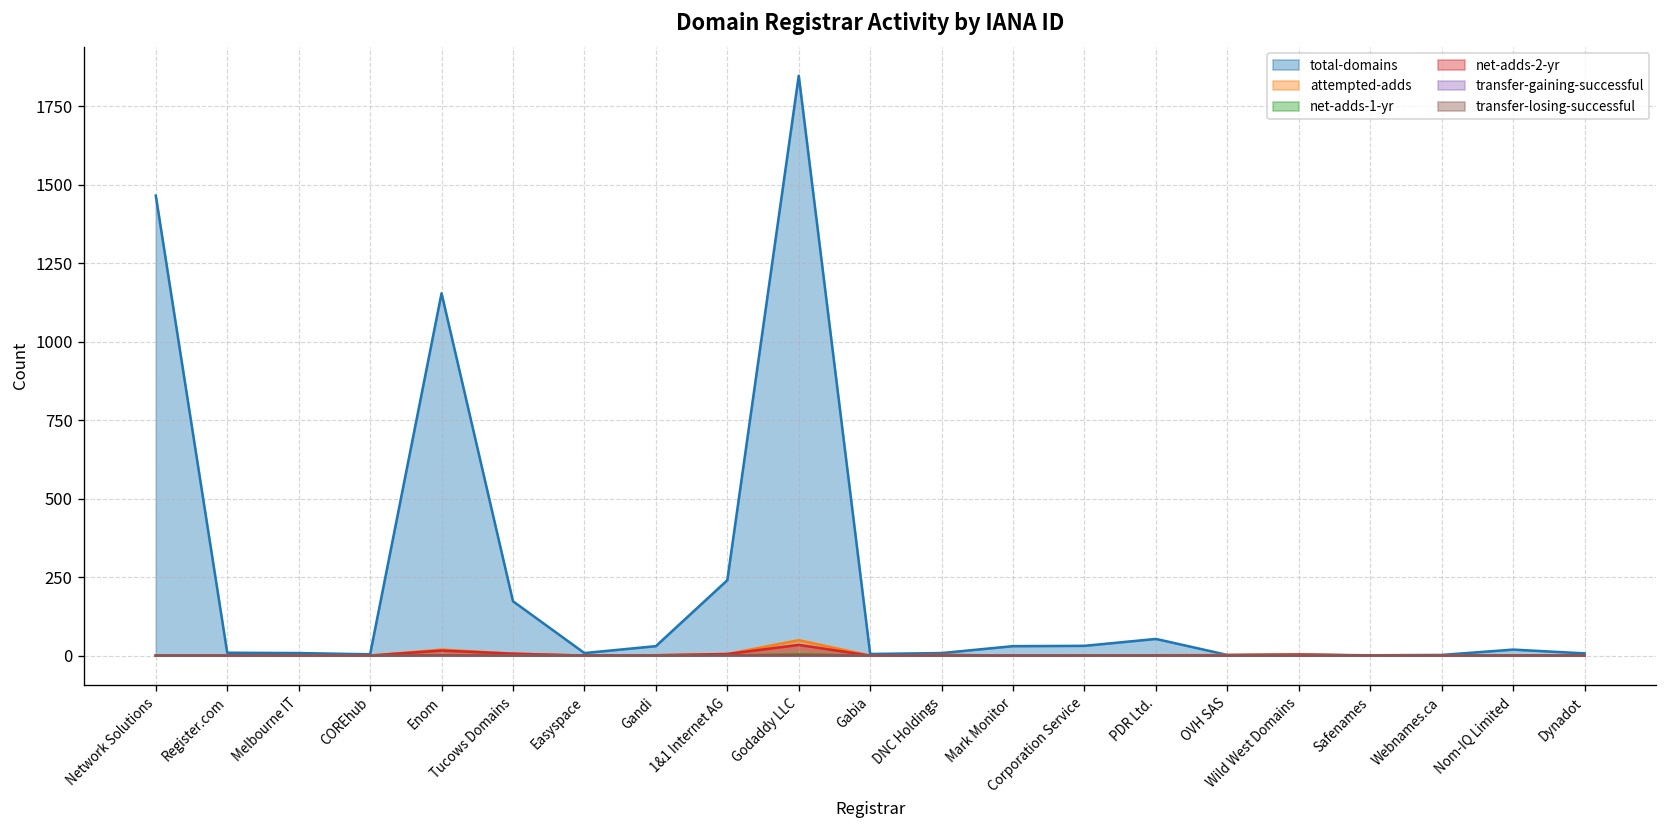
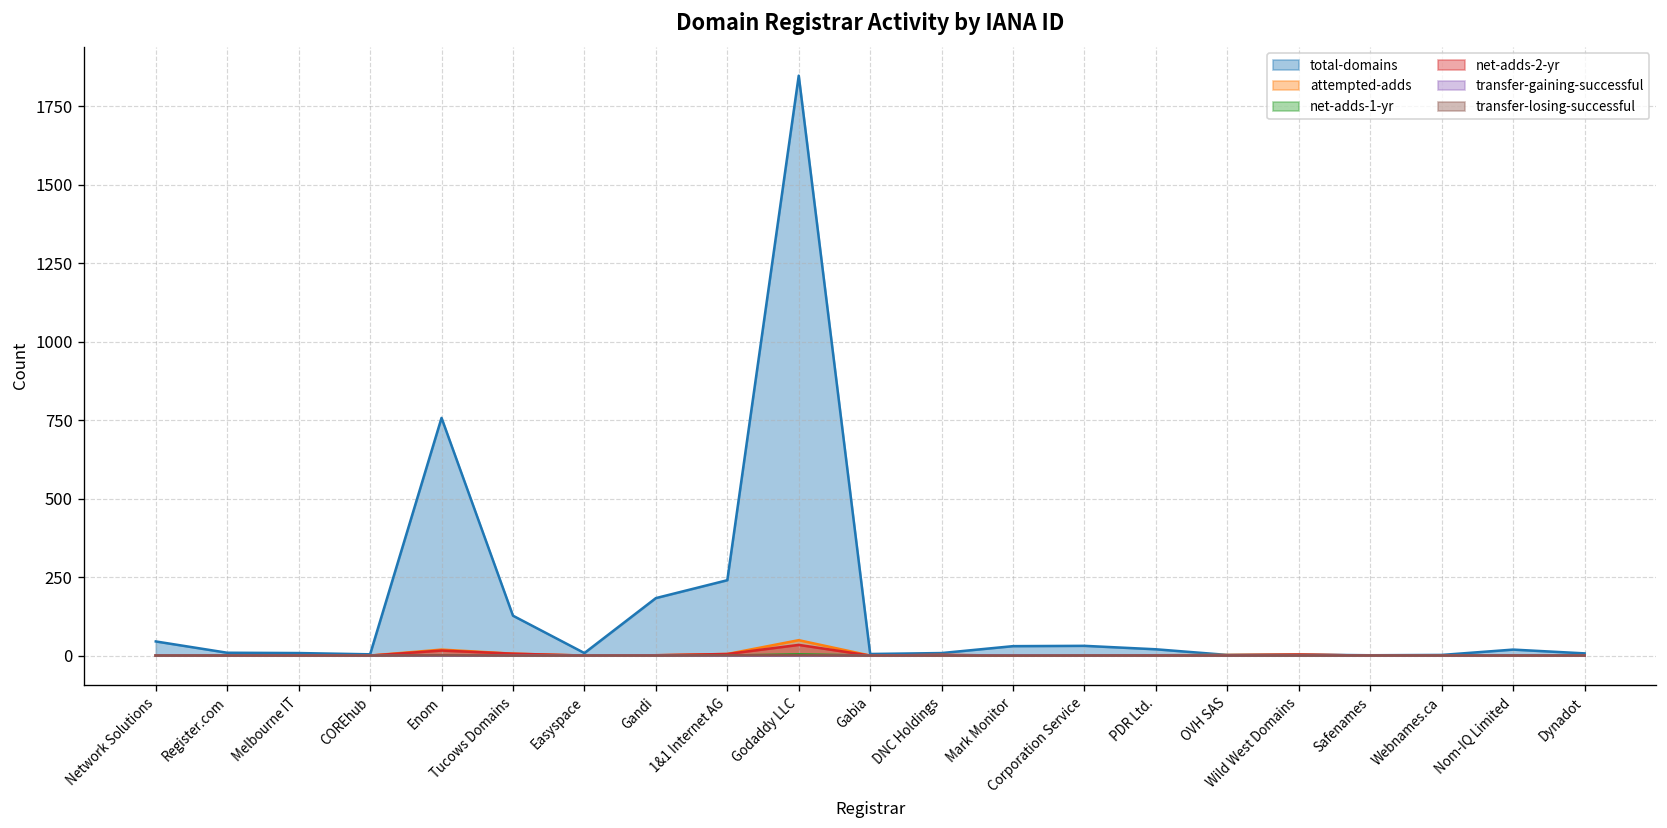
total-domains, Network Solutions: 1470 -> 50
total-domains, Enom: 1150 -> 760
total-domains, Tucows Domains: 170 -> 130
total-domains, Gandi: 30 -> 180
total-domains, PDR Ltd.: 50 -> 20
